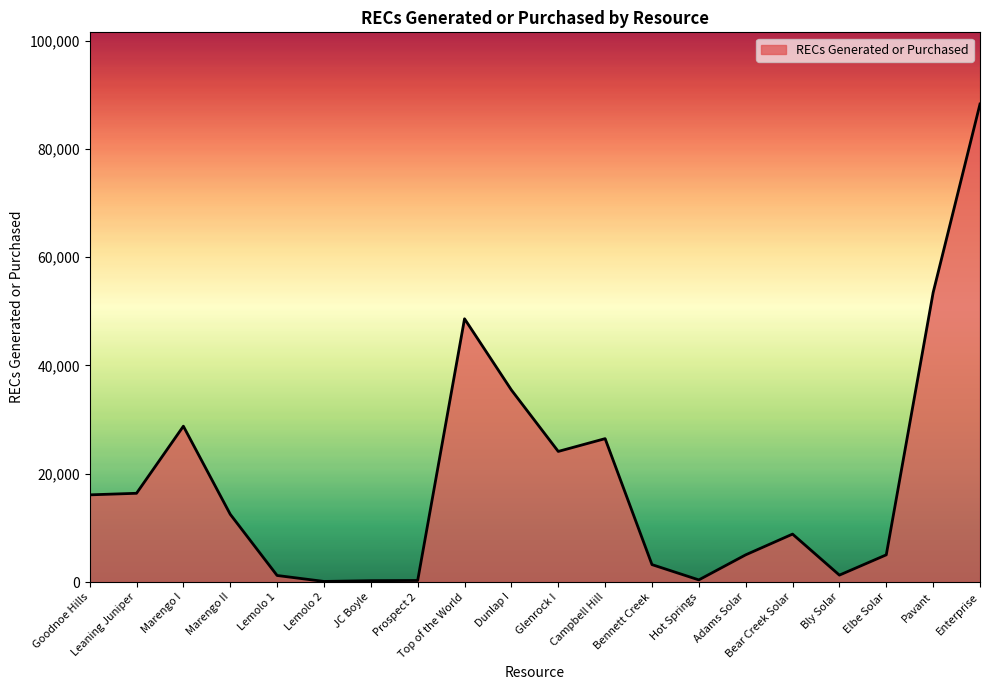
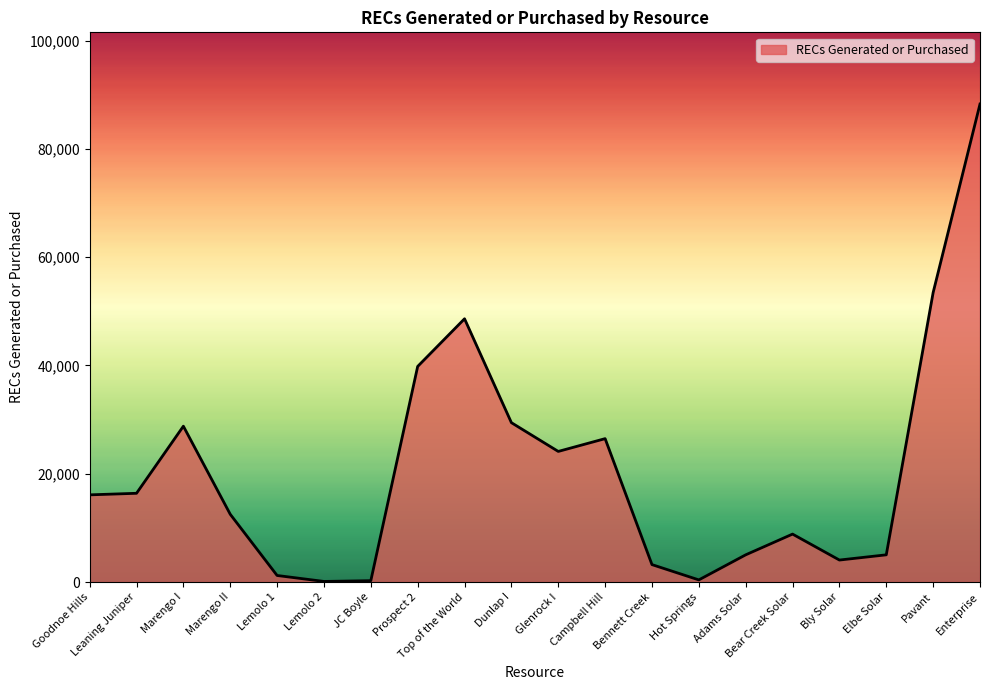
Prospect 2: 0 -> 40,000
Dunlap I: 35,000 -> 29,000
Bly Solar: 1,000 -> 4,000
